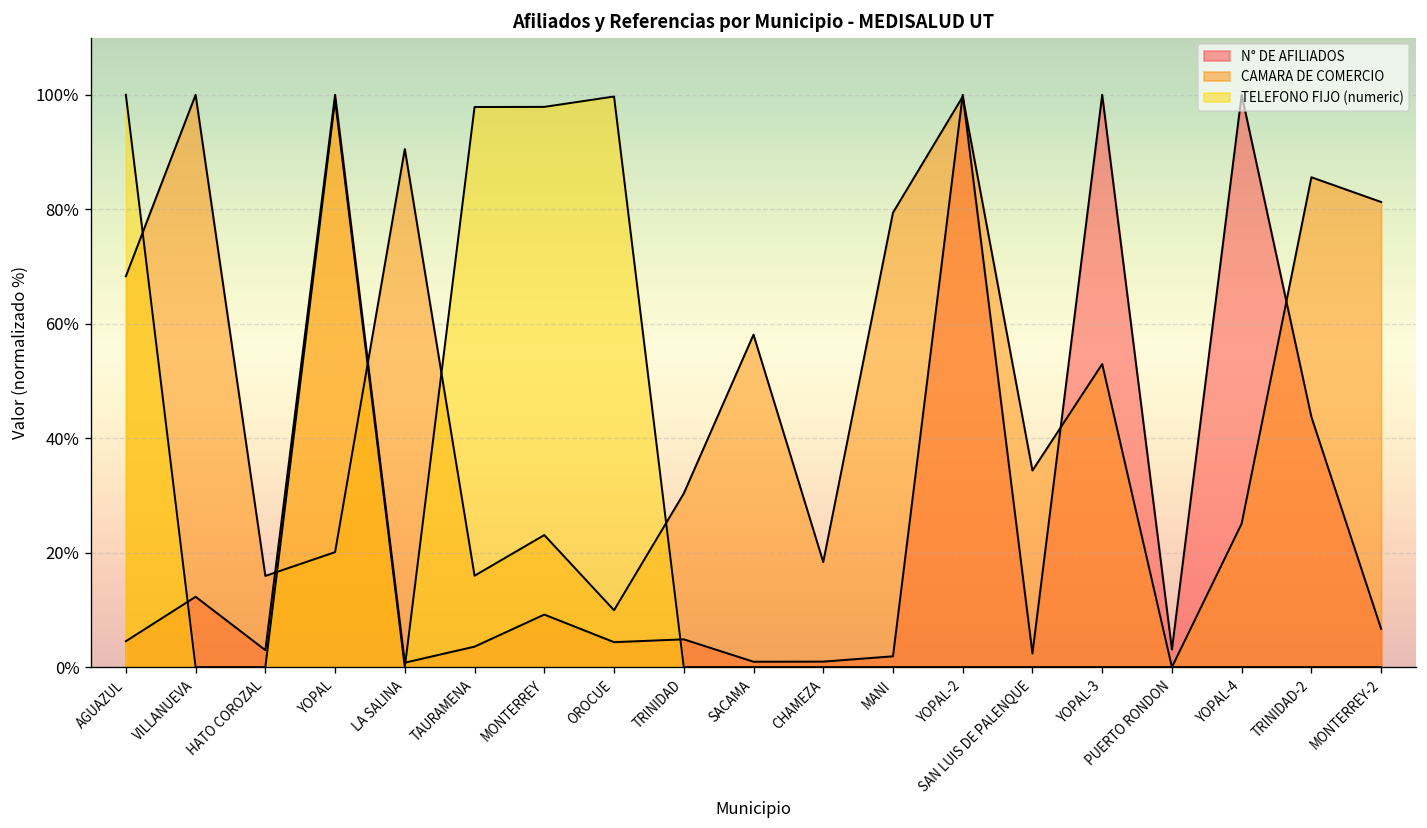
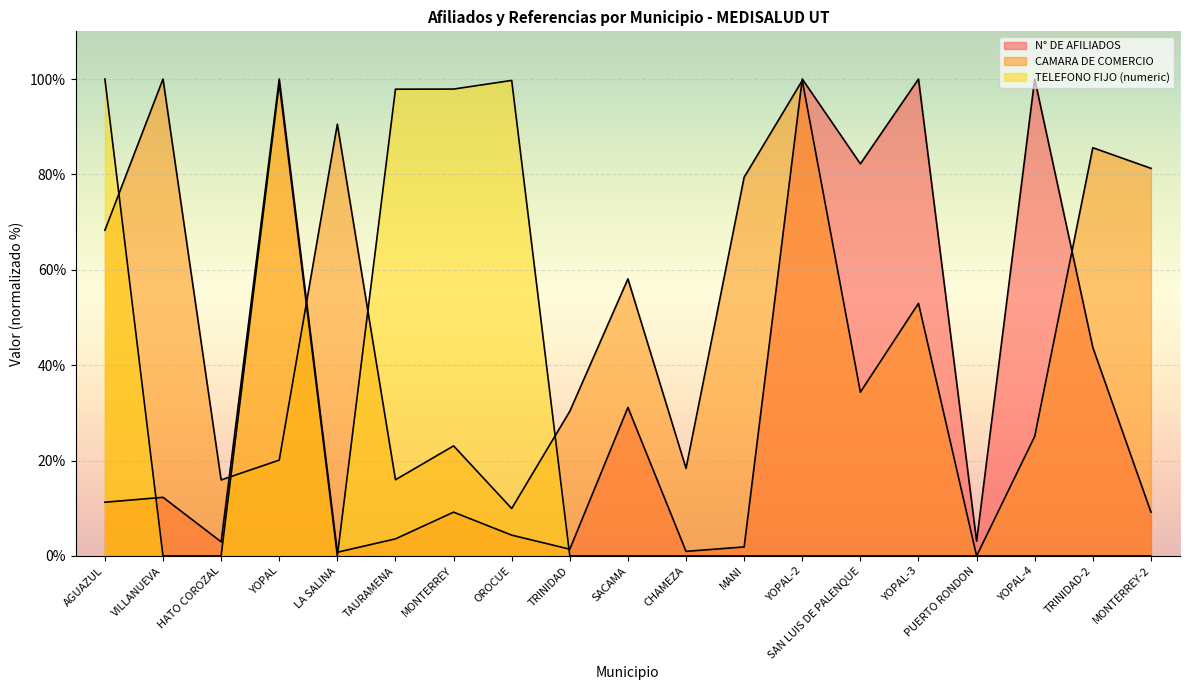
N° DE AFILIADOS, AGUAZUL: 5% -> 11%
N° DE AFILIADOS, TRINIDAD: 5% -> 1%
N° DE AFILIADOS, SACAMA: 1% -> 31%
N° DE AFILIADOS, SAN LUIS DE PALENQUE: 2% -> 82%
N° DE AFILIADOS, MONTERREY-2: 7% -> 9%
